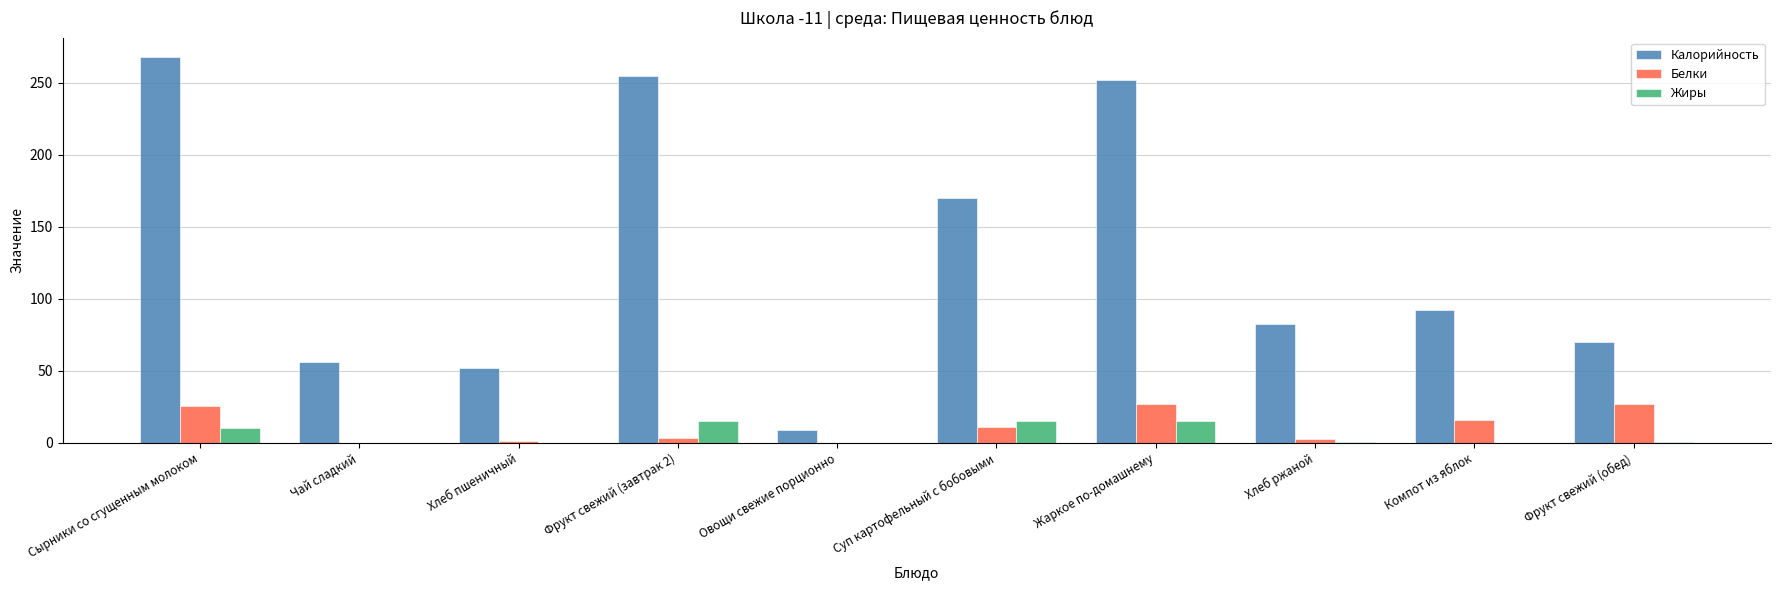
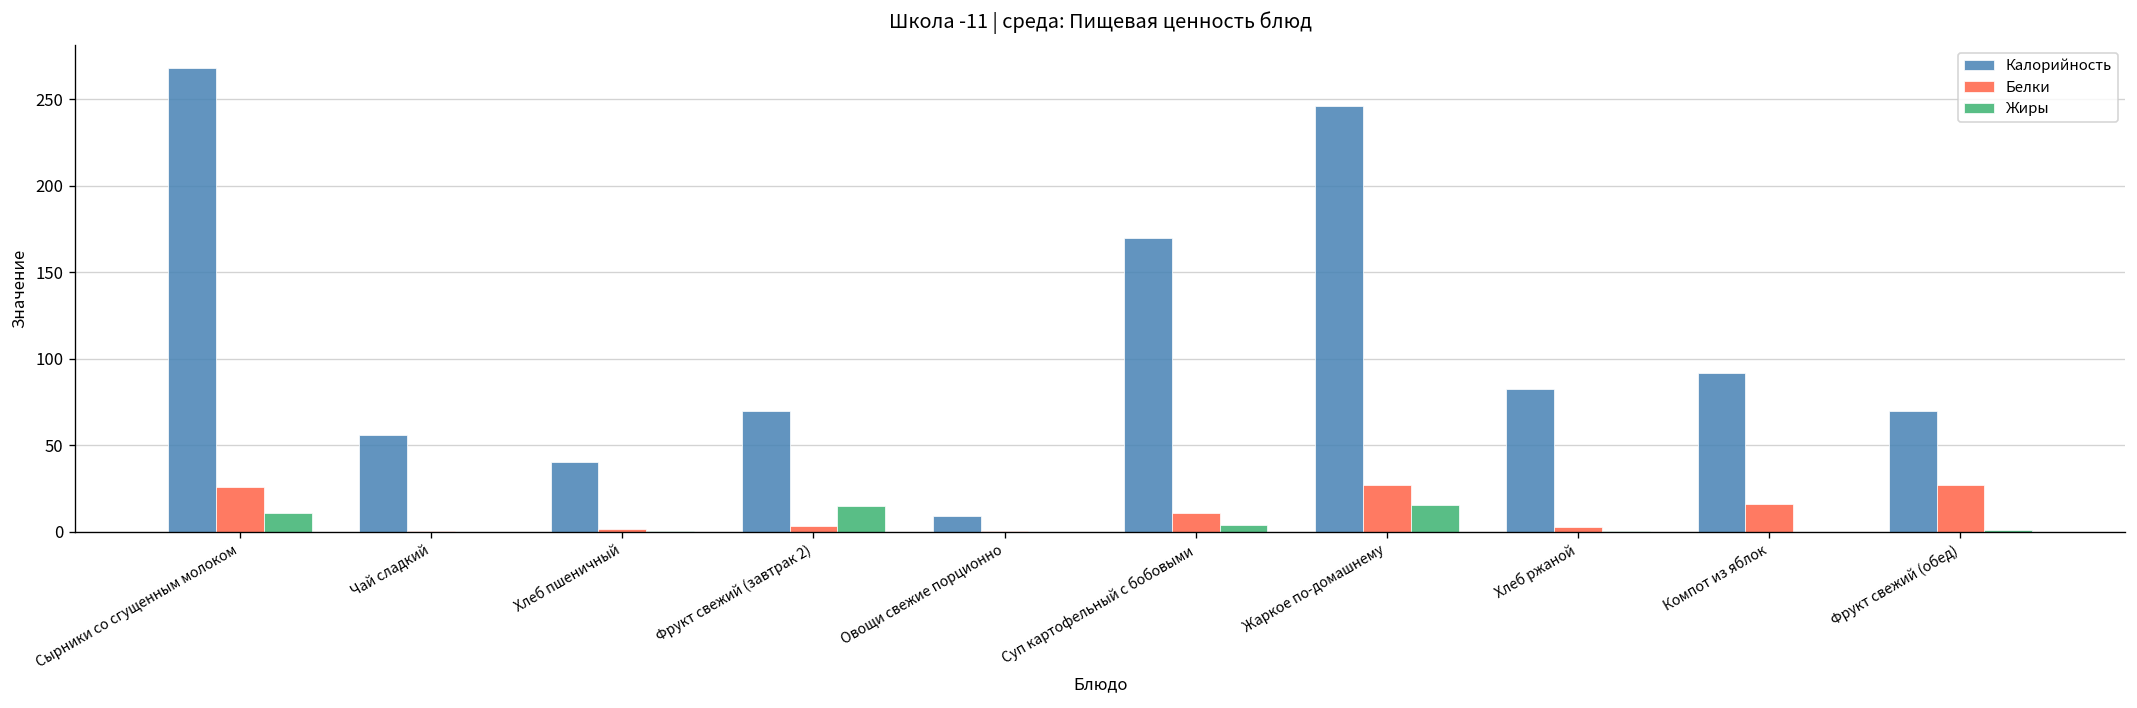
Калорийность, Хлеб пшеничный: 52 -> 40
Калорийность, Фрукт свежий (завтрак 2): 255 -> 70
Жиры, Суп картофельный с бобовыми: 15 -> 4
Калорийность, Жаркое по-домашнему: 252 -> 246
